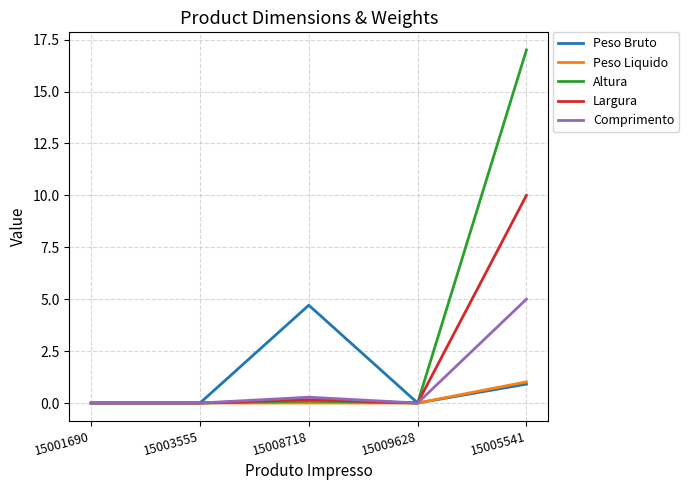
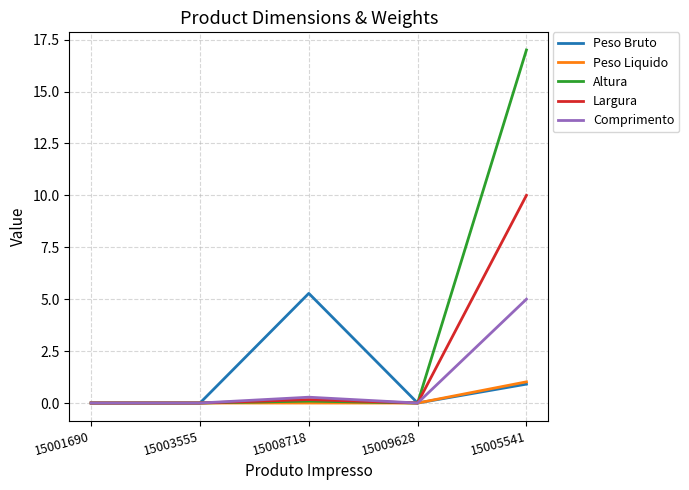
Peso Bruto, 15008718: 4.7 -> 5.3
